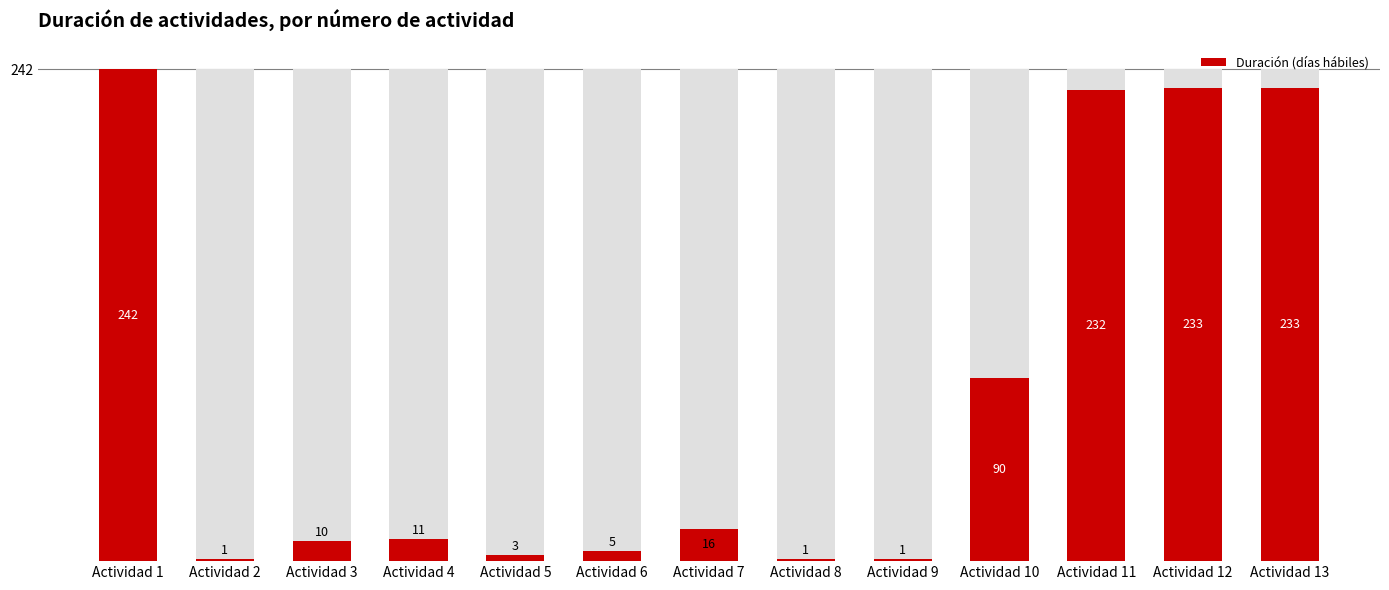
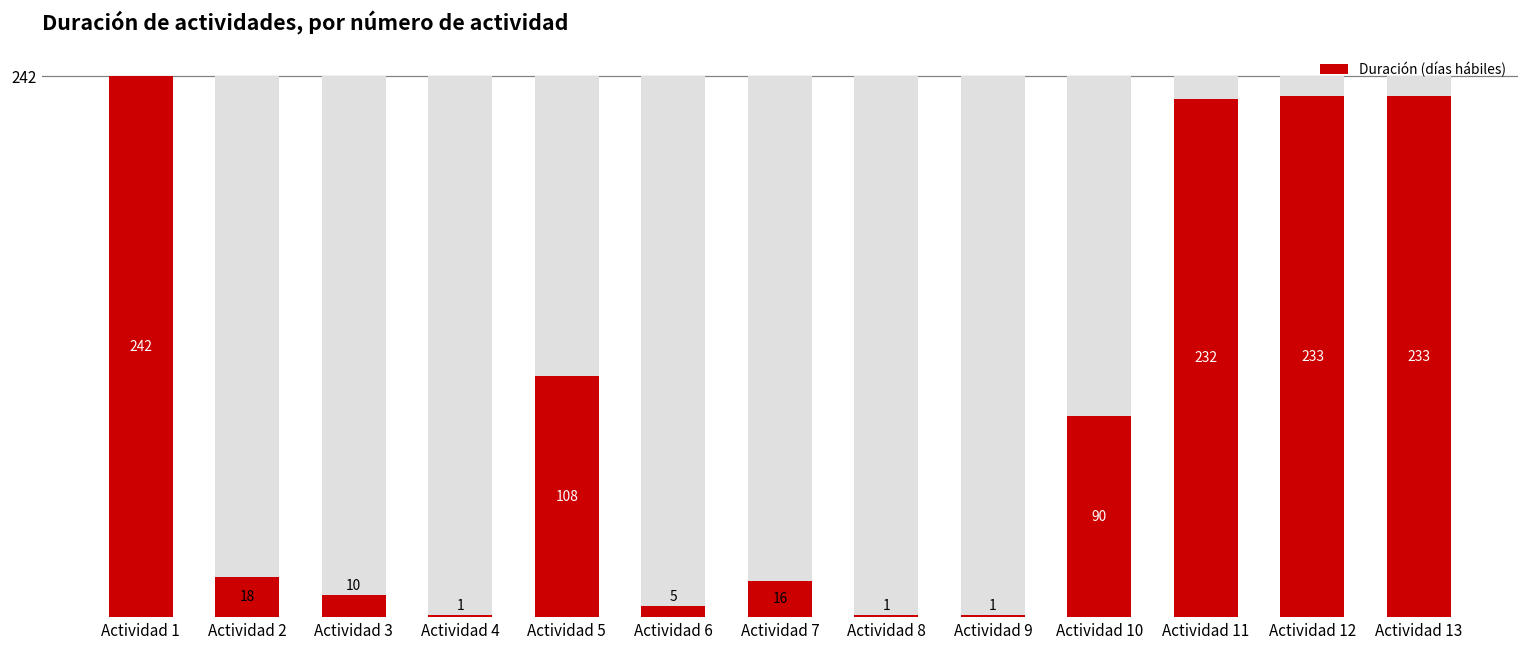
Duración (días hábiles), Actividad 2: 1 -> 18
Duración (días hábiles), Actividad 4: 11 -> 1
Duración (días hábiles), Actividad 5: 3 -> 108
